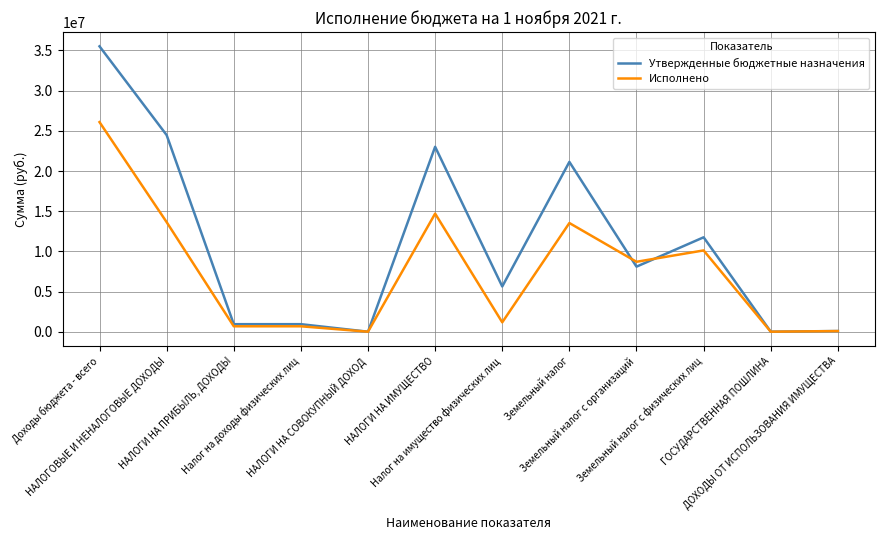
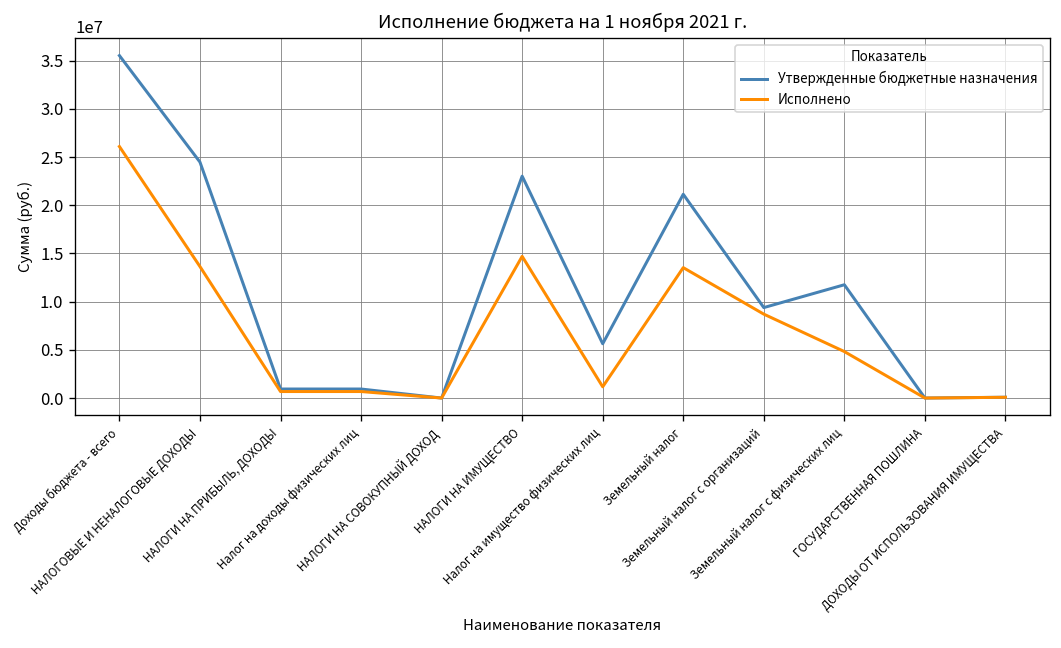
Утвержденные бюджетные назначения, Земельный налог с организаций: 8000000 -> 9000000
Исполнено, Земельный налог с физических лиц: 10000000 -> 5000000
